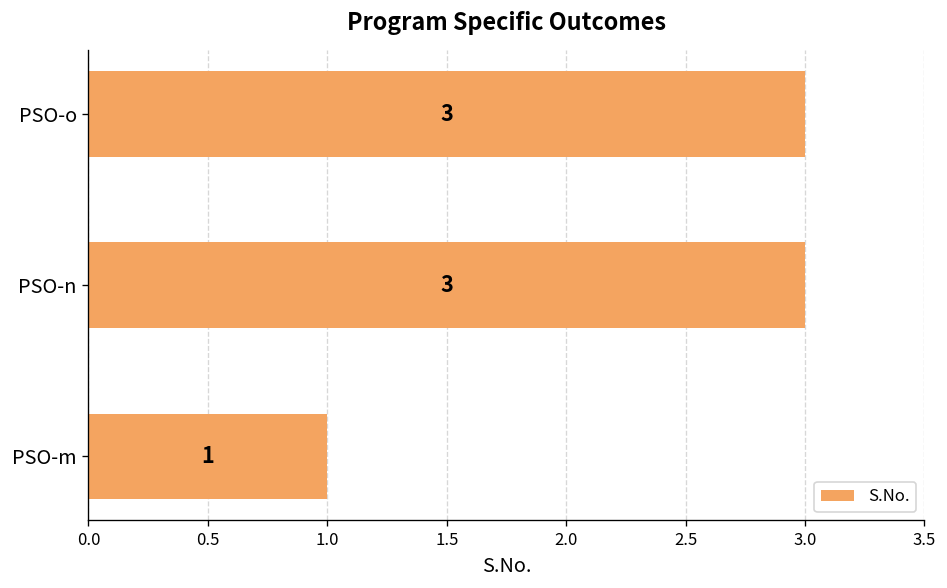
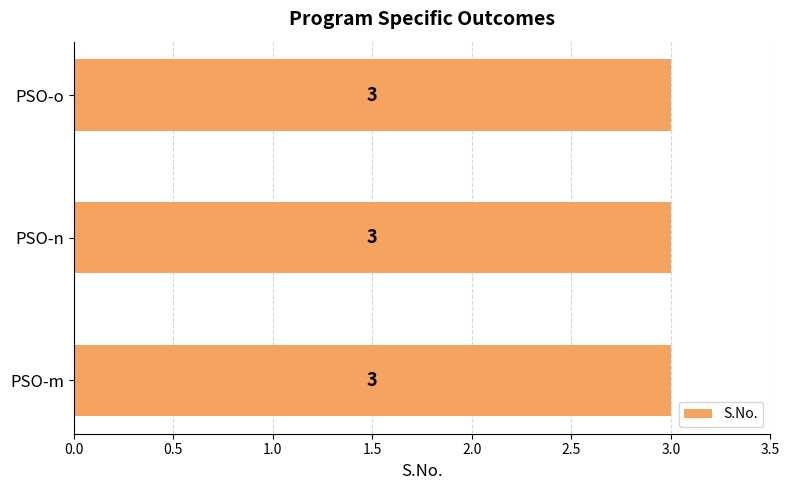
PSO-m: 1 -> 3
